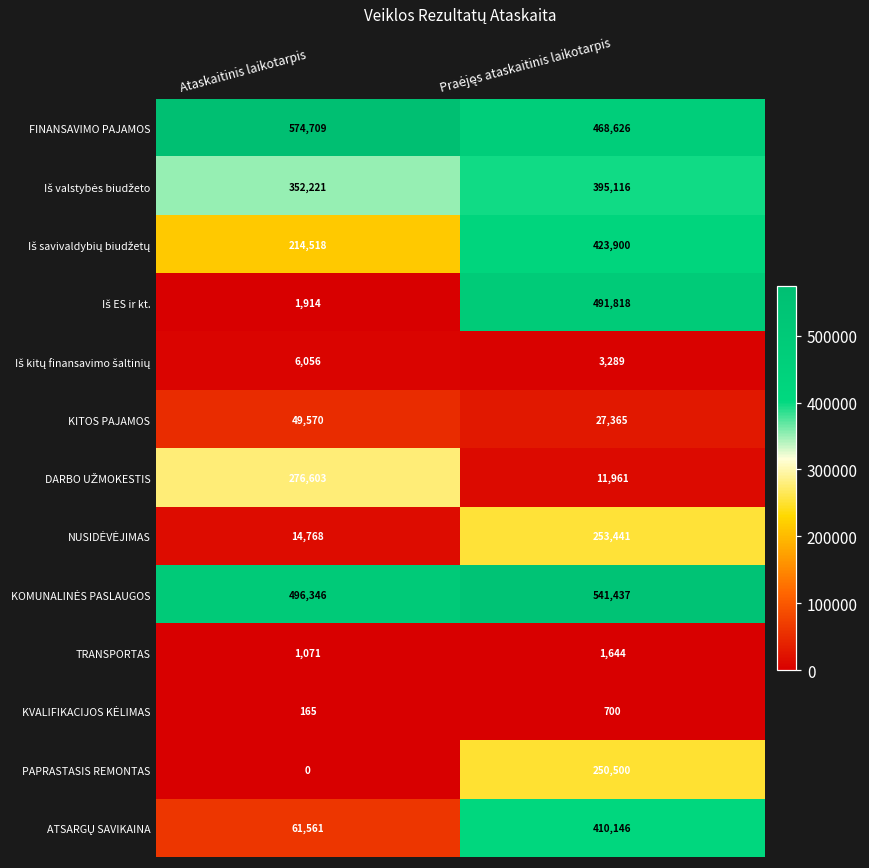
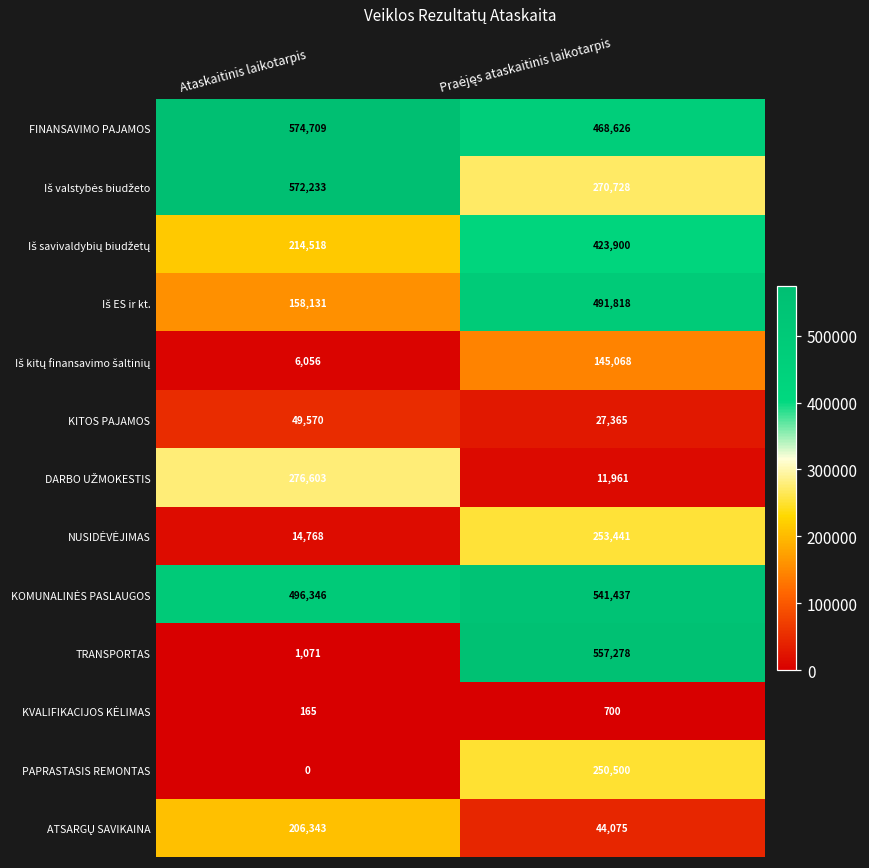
Iš valstybės biudžeto, Ataskaitinis laikotarpis: 352,221 -> 572,233
Iš valstybės biudžeto, Praėjęs ataskaitinis laikotarpis: 395,116 -> 270,728
Iš ES ir kt., Ataskaitinis laikotarpis: 1,914 -> 158,131
Iš kitų finansavimo šaltinių, Praėjęs ataskaitinis laikotarpis: 3,289 -> 145,068
TRANSPORTAS, Praėjęs ataskaitinis laikotarpis: 1,644 -> 557,278
ATSARGŲ SAVIKAINA, Ataskaitinis laikotarpis: 61,561 -> 206,343
ATSARGŲ SAVIKAINA, Praėjęs ataskaitinis laikotarpis: 410,146 -> 44,075
